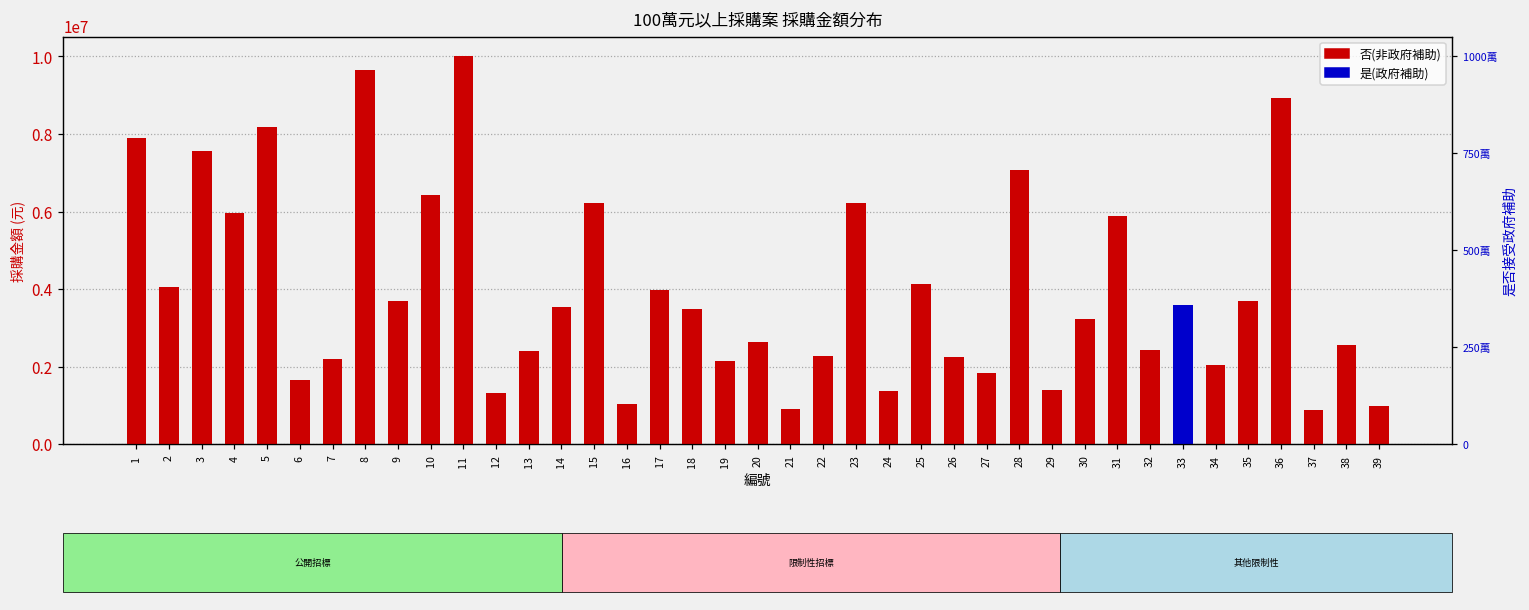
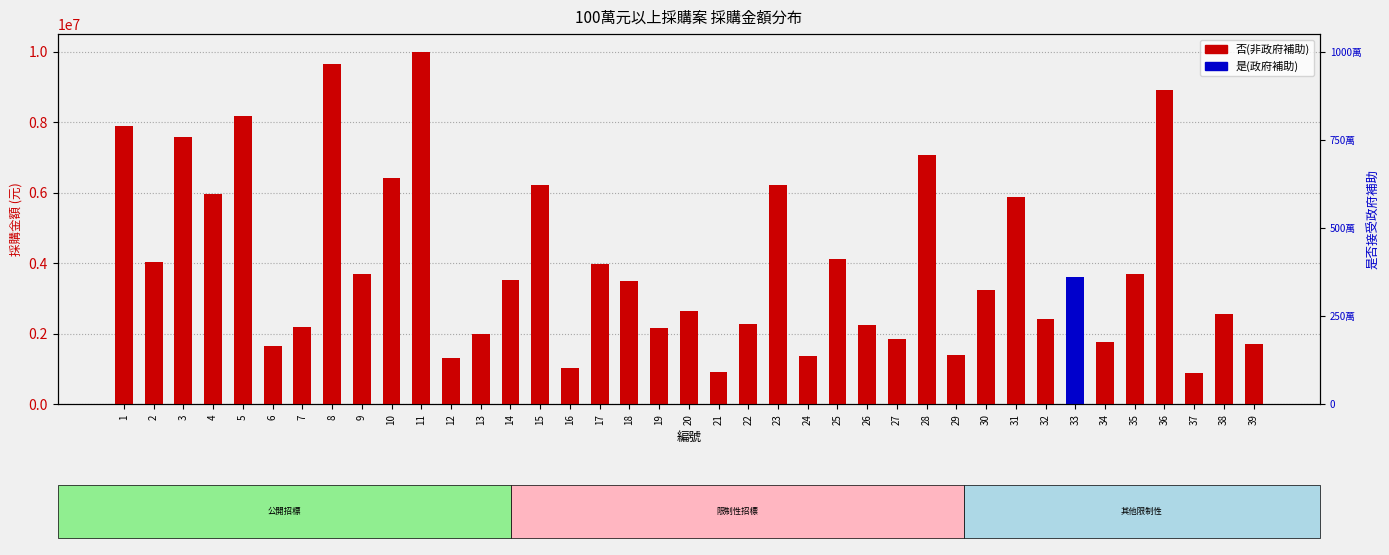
否(非政府補助), 13: 2400000 -> 2000000
否(非政府補助), 34: 2000000 -> 1800000
否(非政府補助), 39: 1000000 -> 1700000
